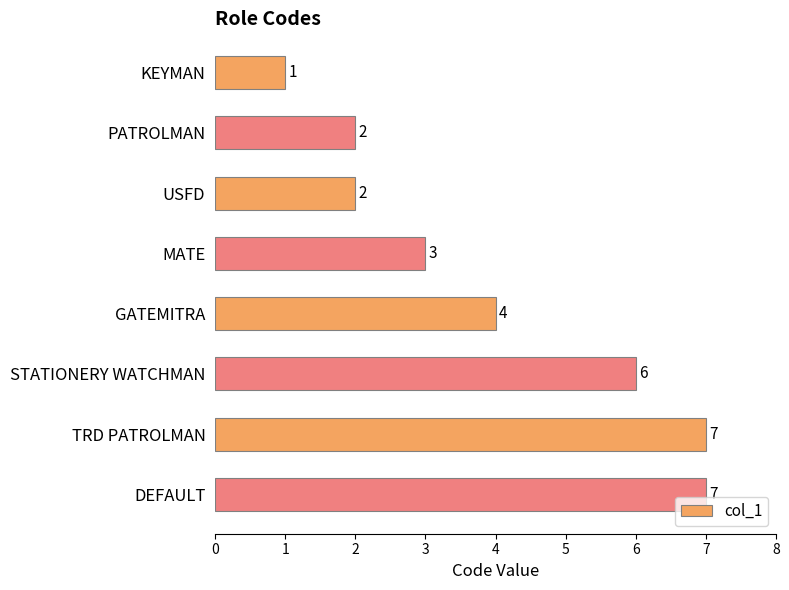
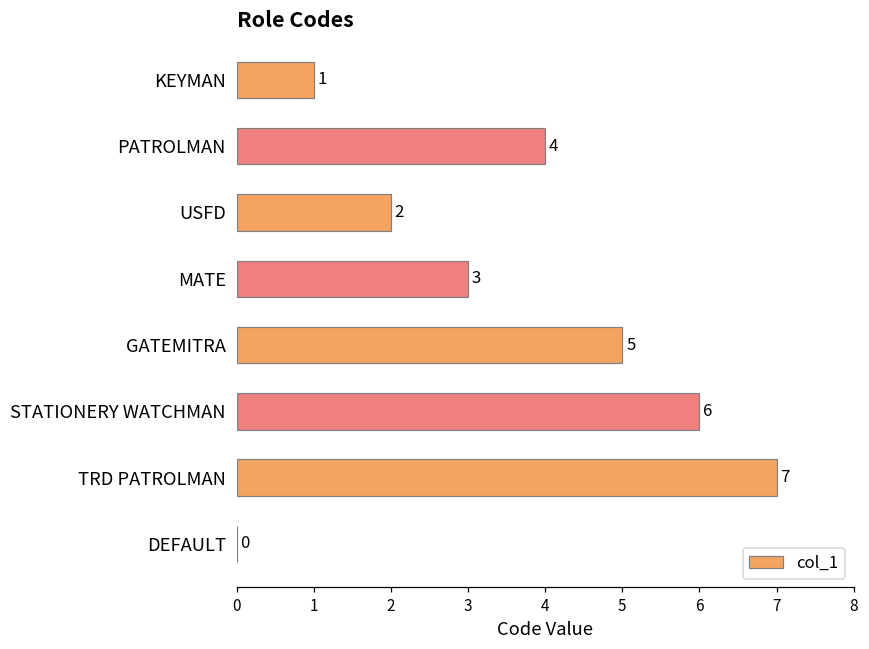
PATROLMAN: 2 -> 4
GATEMITRA: 4 -> 5
DEFAULT: 7 -> 0
